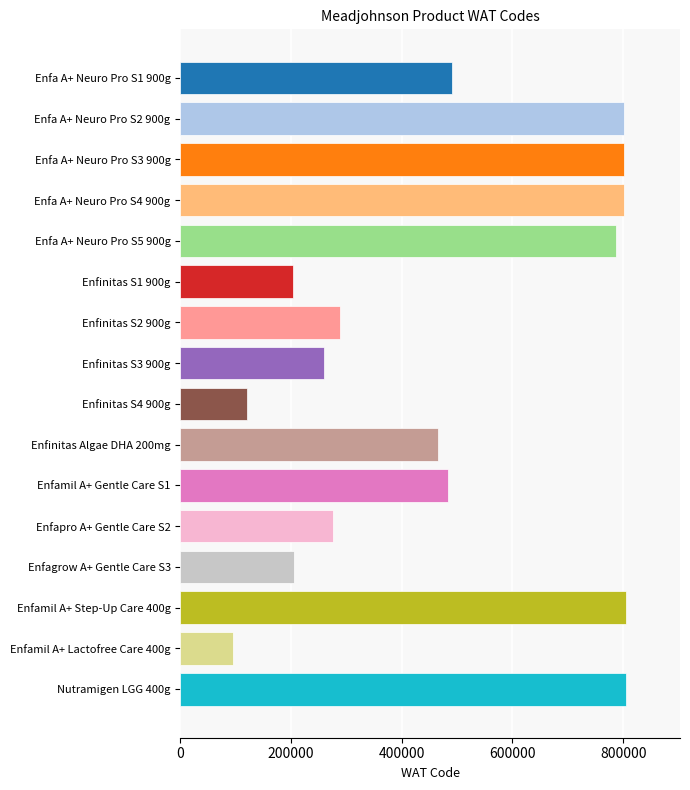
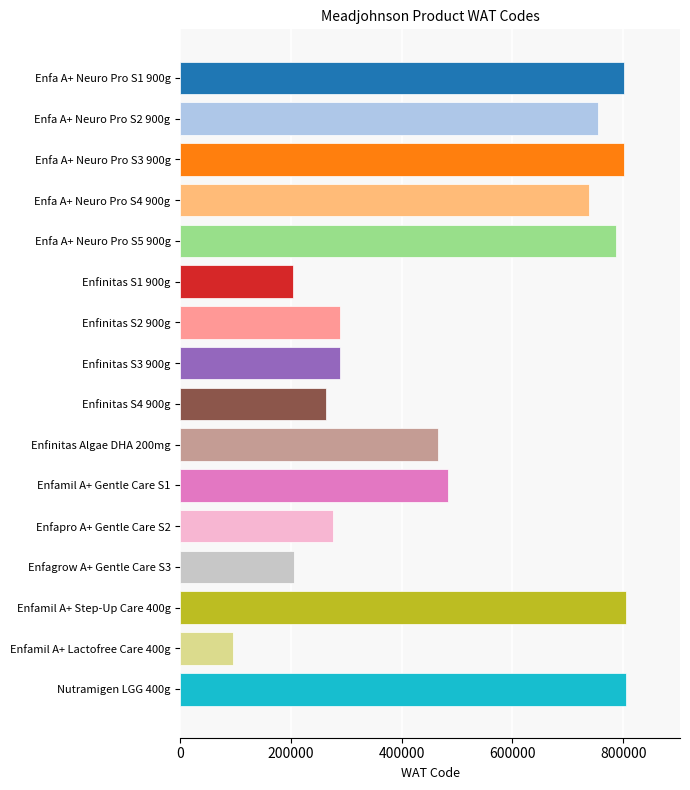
Enfa A+ Neuro Pro S1 900g: 490000 -> 800000
Enfa A+ Neuro Pro S2 900g: 800000 -> 750000
Enfa A+ Neuro Pro S4 900g: 800000 -> 740000
Enfinitas S3 900g: 260000 -> 290000
Enfinitas S4 900g: 120000 -> 260000
